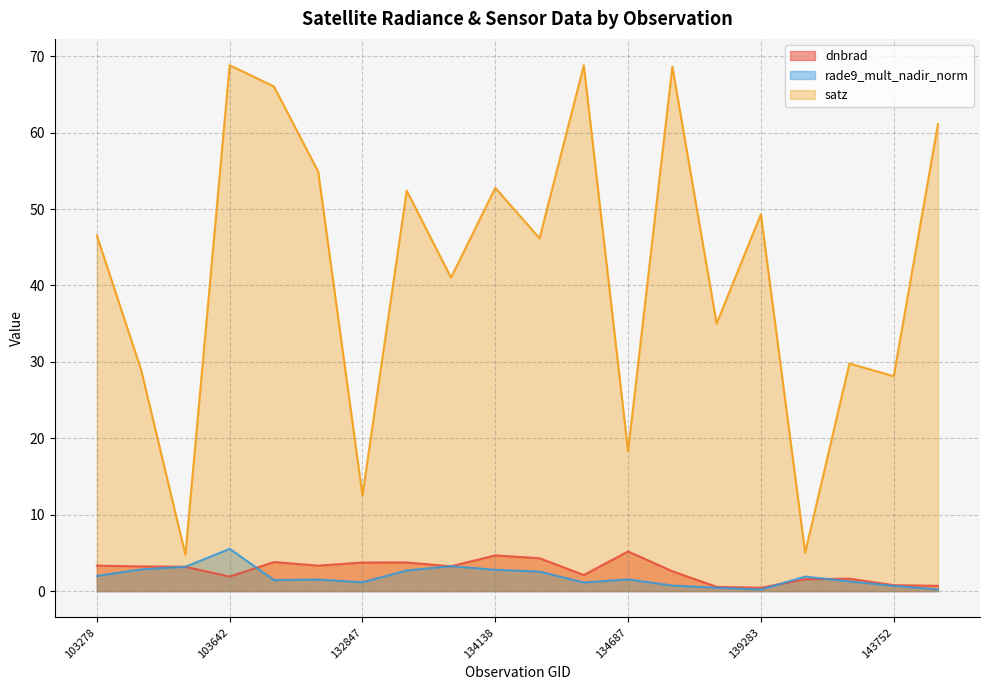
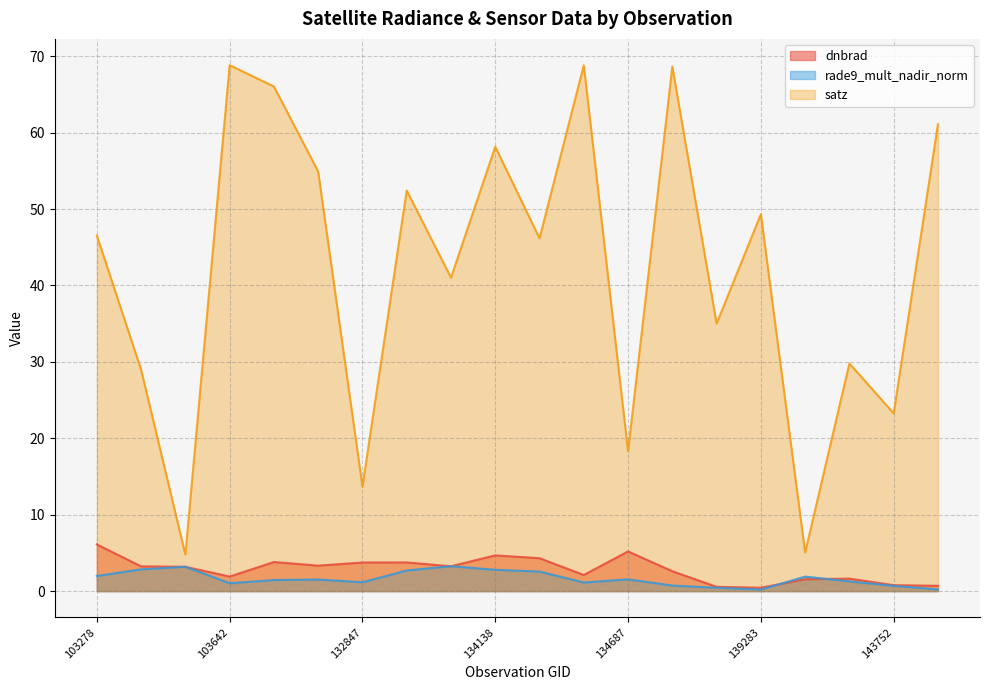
dnbrad, 103278: 3 -> 6
rade9_mult_nadir_norm, 103642: 6 -> 1
satz, 132847: 13 -> 14
satz, 134138: 53 -> 58
satz, 143752: 28 -> 23
